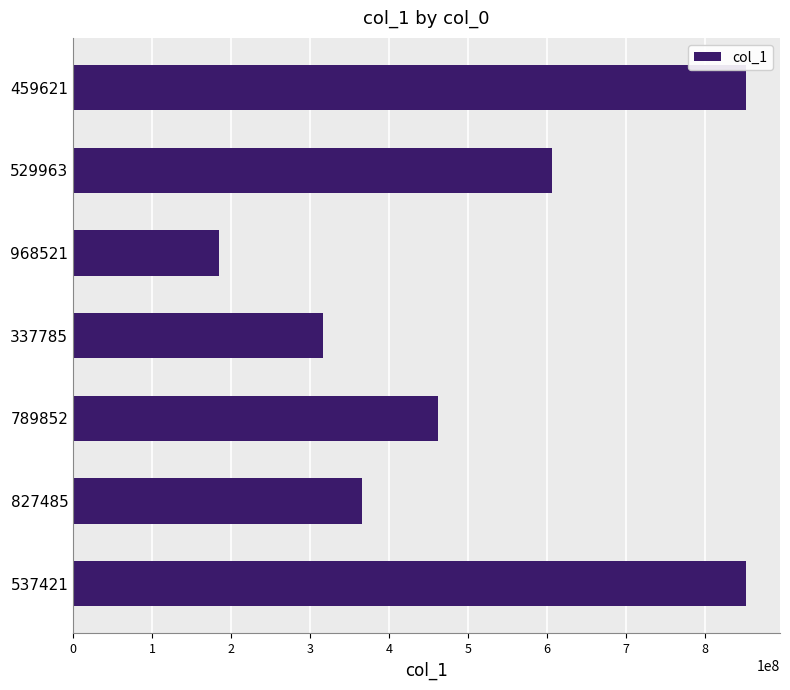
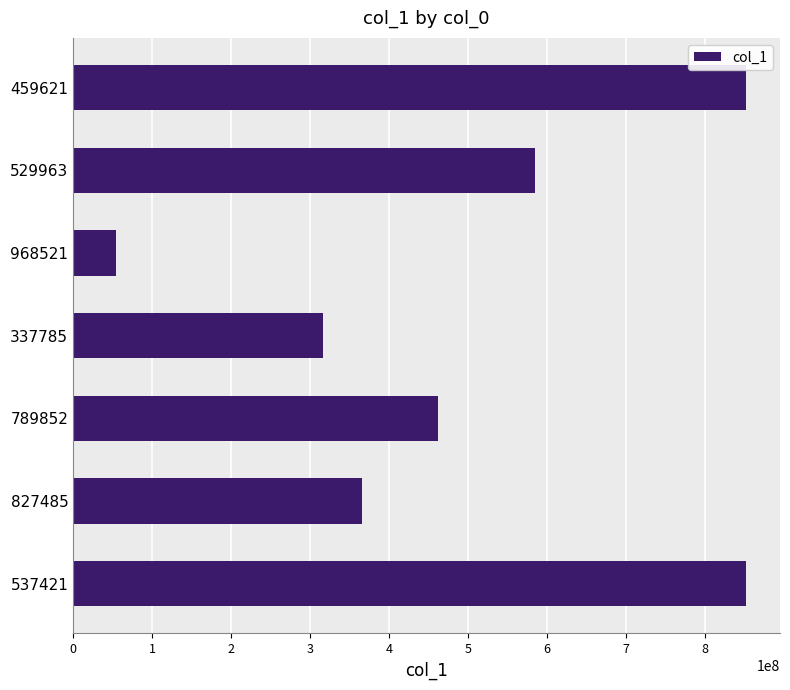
529963: 610000000 -> 590000000
968521: 190000000 -> 50000000
